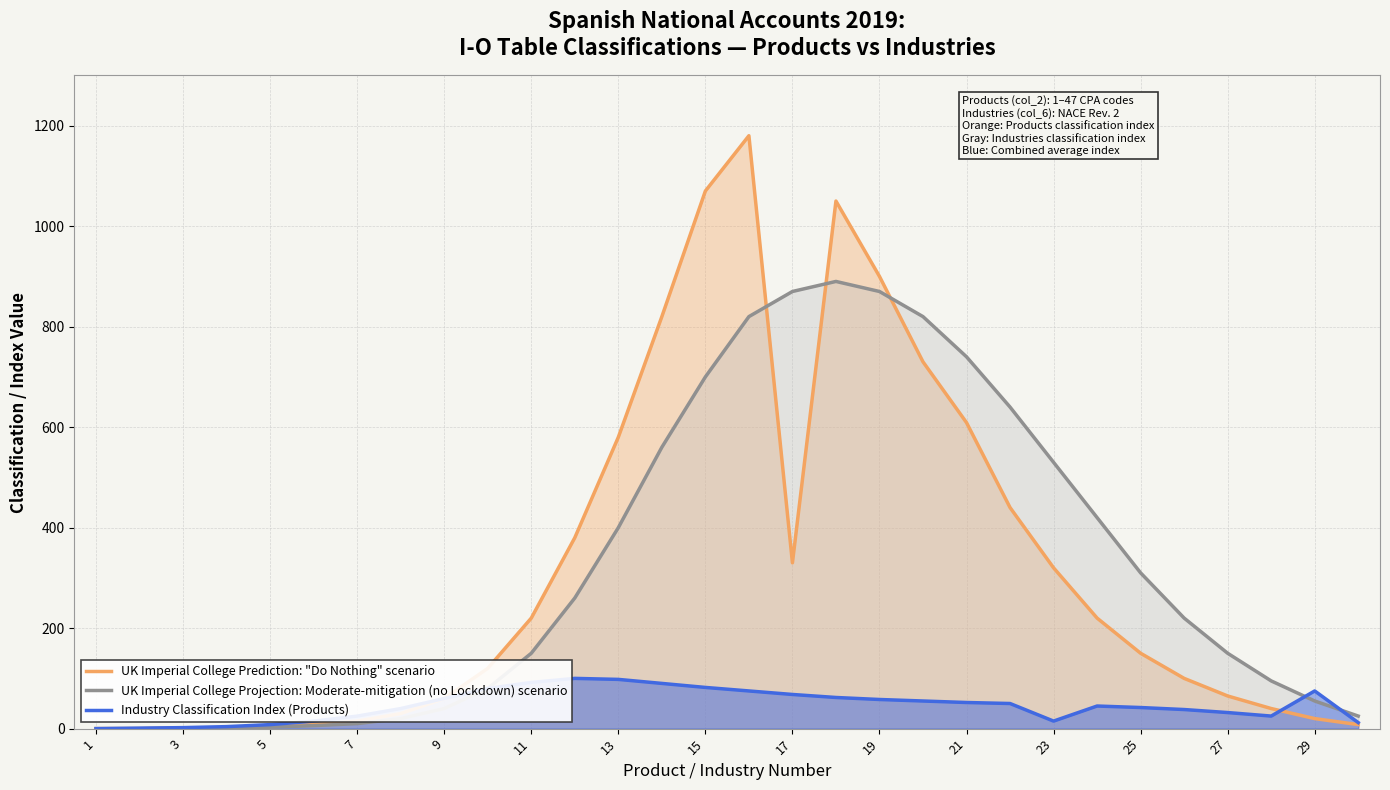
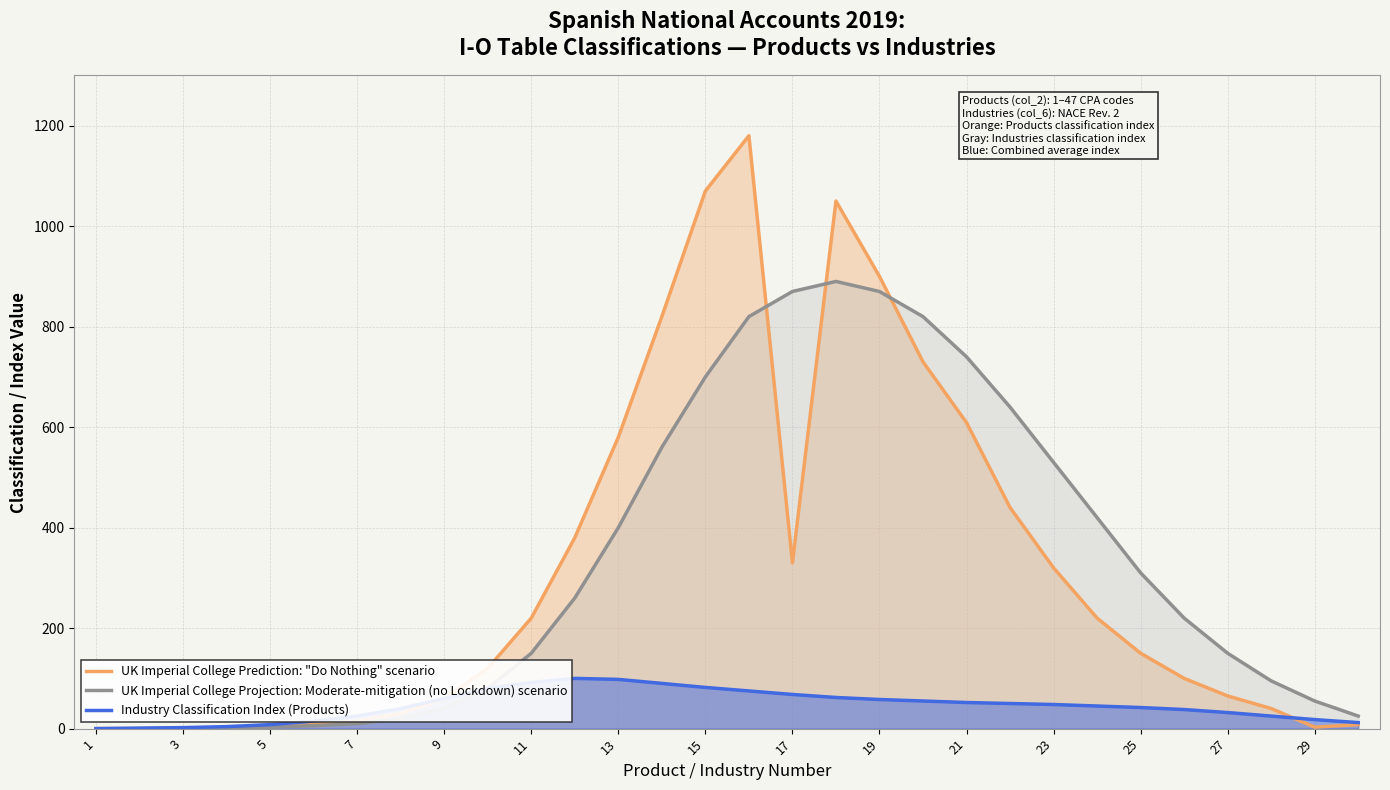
Industry Classification Index (Products), 23: 20 -> 50
UK Imperial College Prediction: "Do Nothing" scenario, 29: 20 -> 0
Industry Classification Index (Products), 29: 80 -> 20
